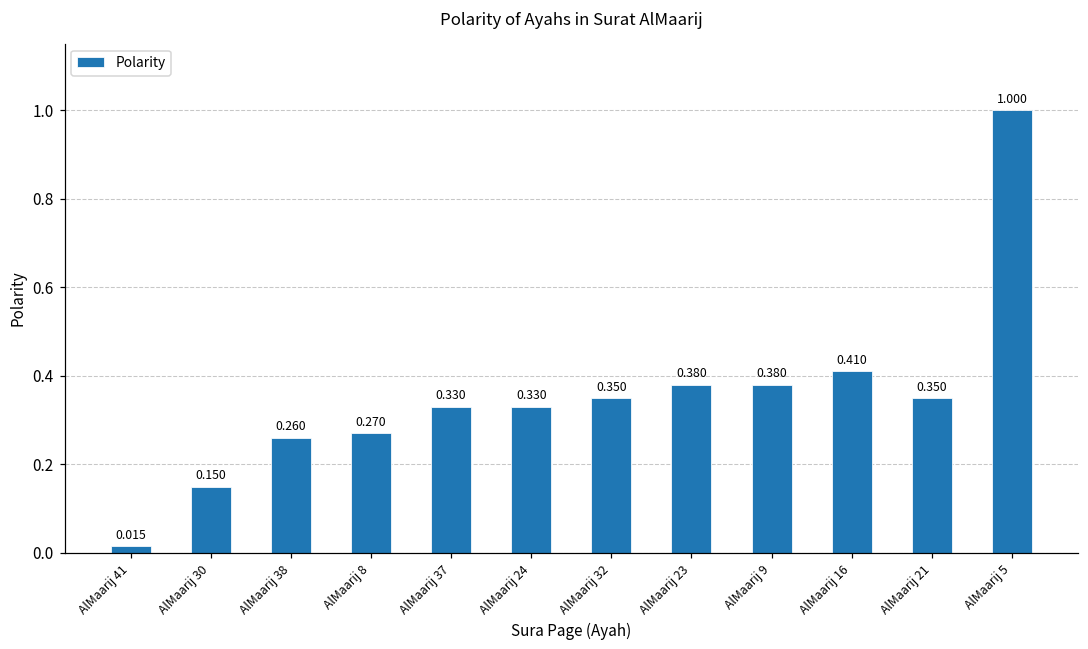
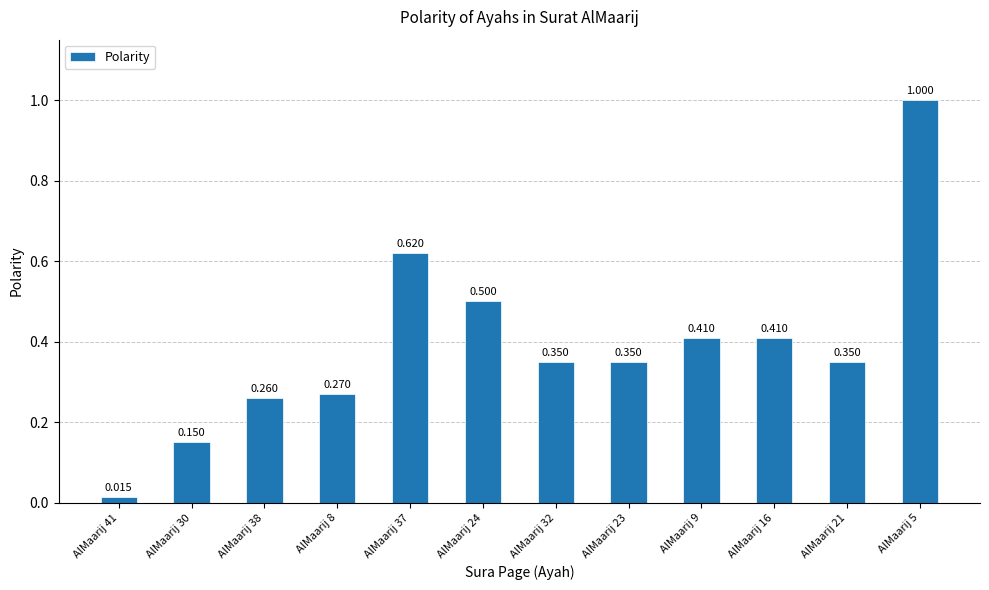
AlMaarij 37: 0.330 -> 0.620
AlMaarij 24: 0.330 -> 0.500
AlMaarij 23: 0.380 -> 0.350
AlMaarij 9: 0.380 -> 0.410
